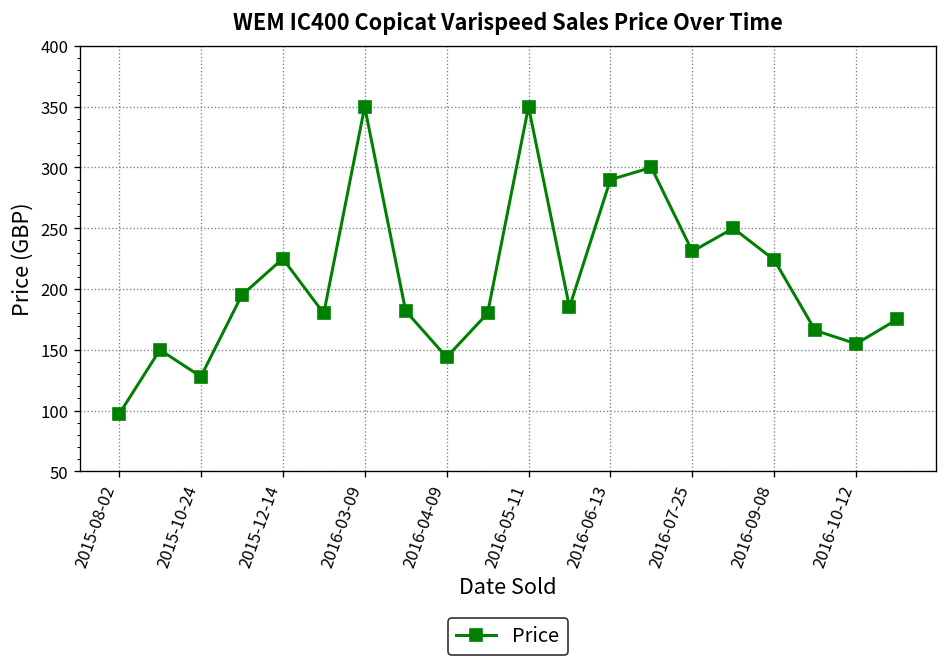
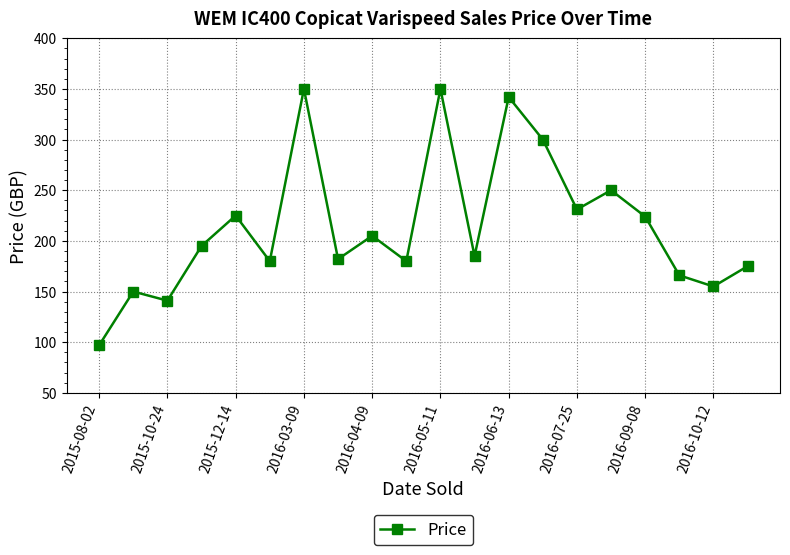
2015-10-24: 128 -> 141
2016-04-09: 144 -> 205
2016-06-13: 290 -> 342
